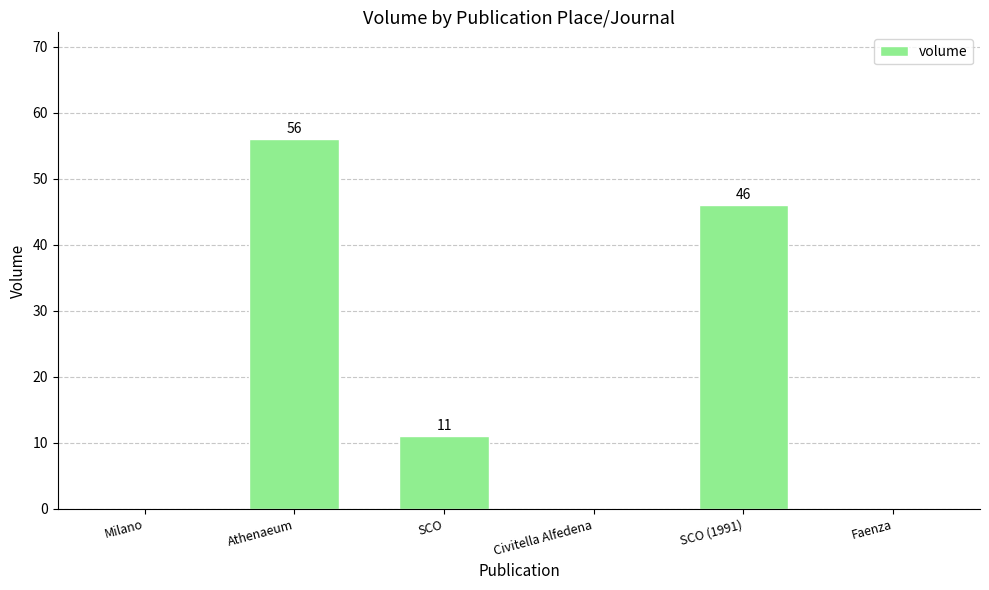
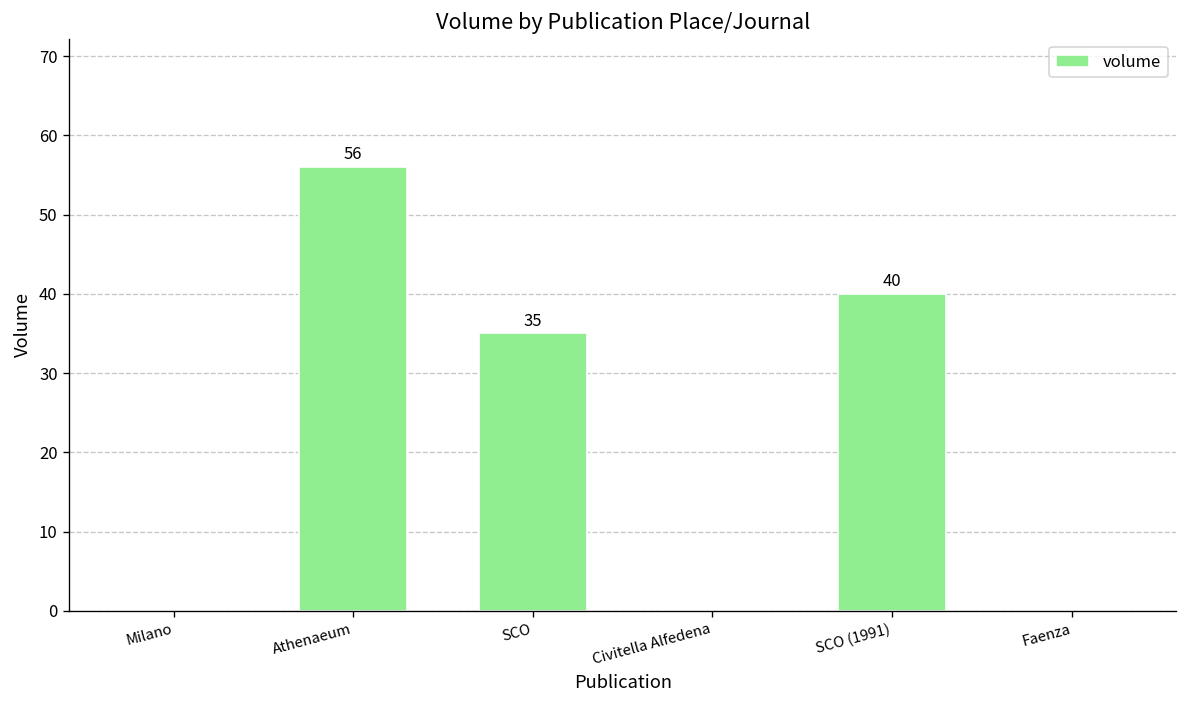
SCO: 11 -> 35
SCO (1991): 46 -> 40
